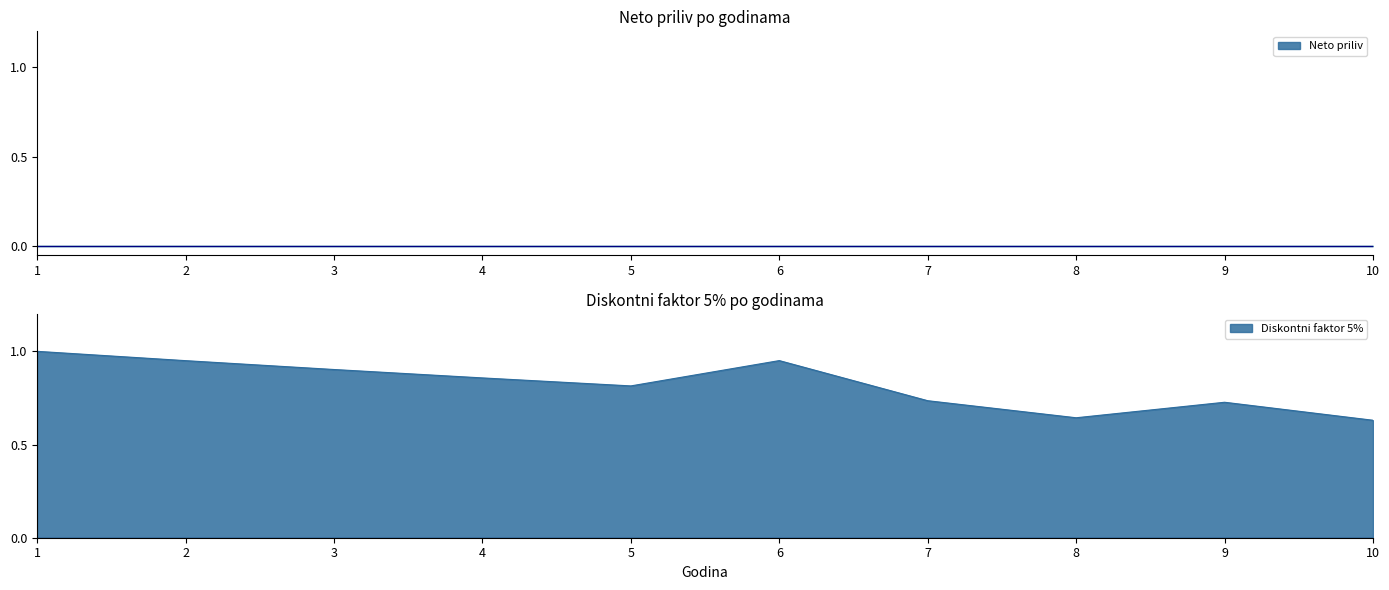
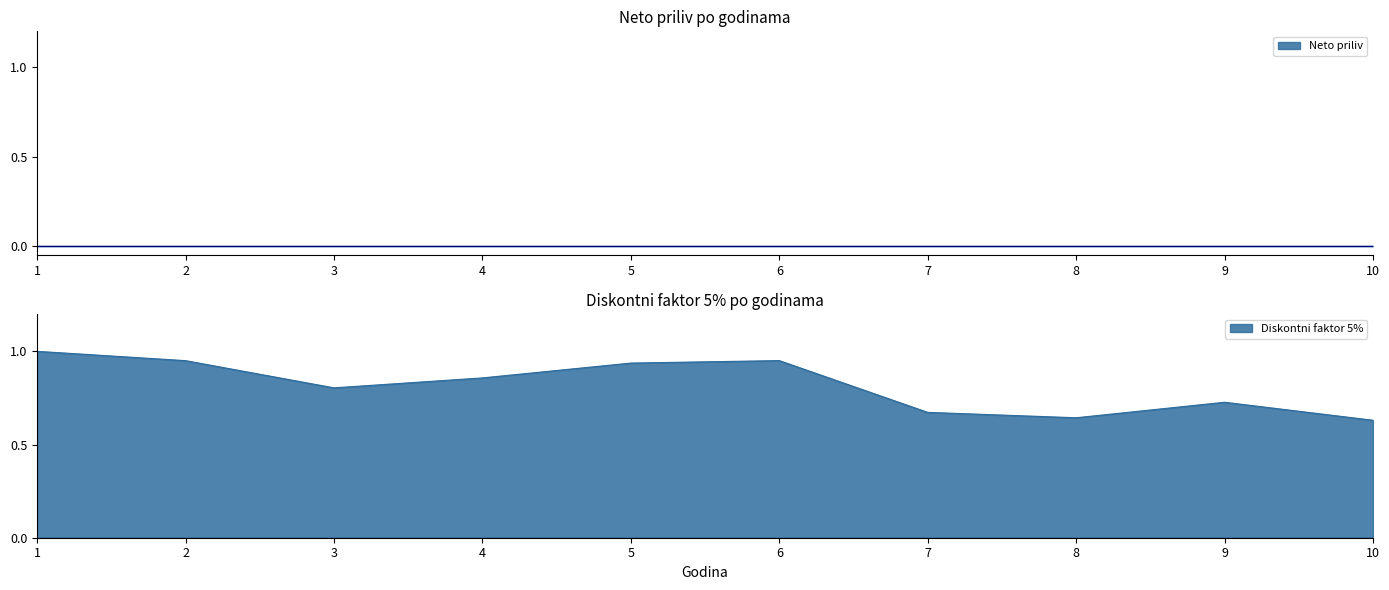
Diskontni faktor 5% po godinama, 3: 0.90 -> 0.80
Diskontni faktor 5% po godinama, 5: 0.81 -> 0.94
Diskontni faktor 5% po godinama, 7: 0.74 -> 0.67
